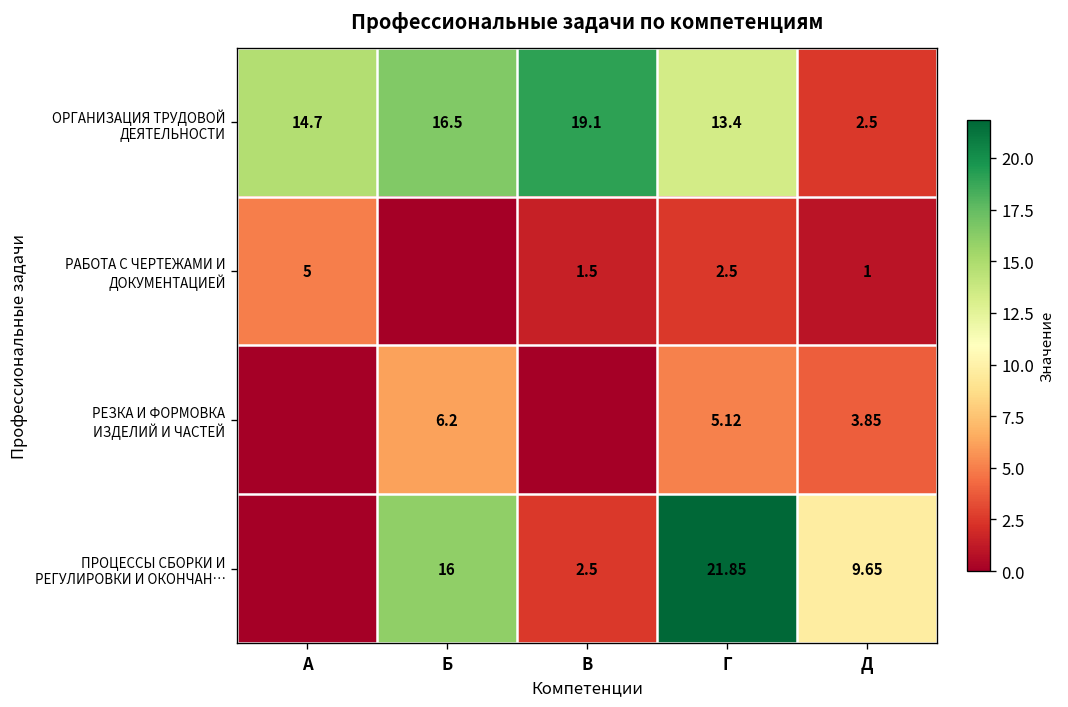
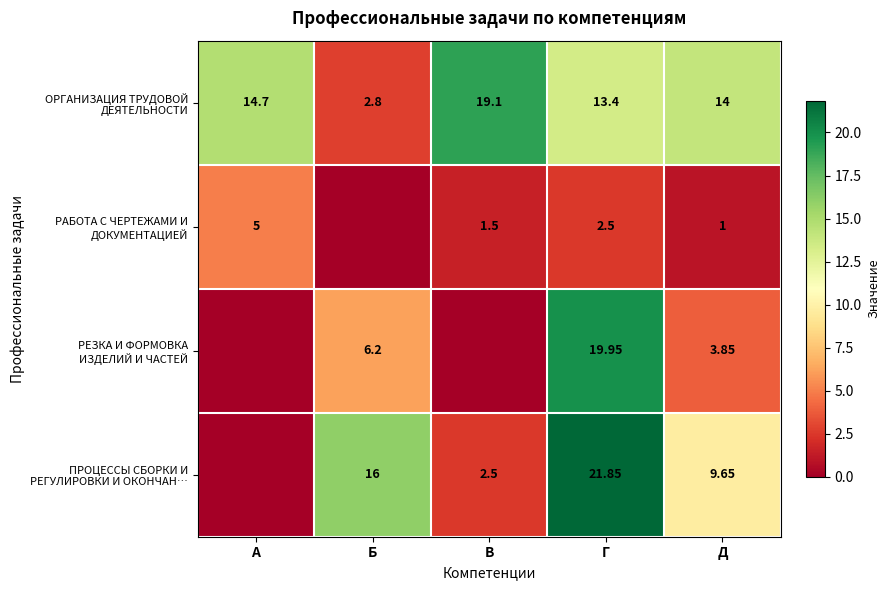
ОРГАНИЗАЦИЯ ТРУДОВОЙ ДЕЯТЕЛЬНОСТИ, Б: 16.5 -> 2.8
ОРГАНИЗАЦИЯ ТРУДОВОЙ ДЕЯТЕЛЬНОСТИ, Д: 2.5 -> 14
РЕЗКА И ФОРМОВКА ИЗДЕЛИЙ И ЧАСТЕЙ, Г: 5.12 -> 19.95
